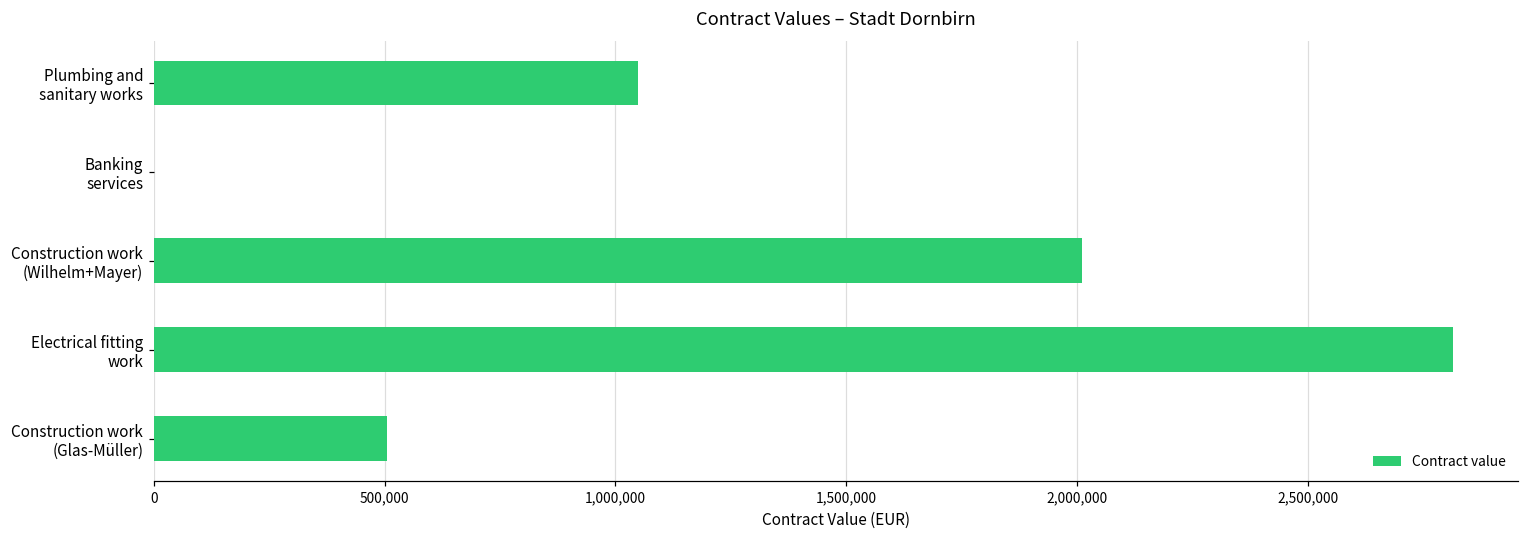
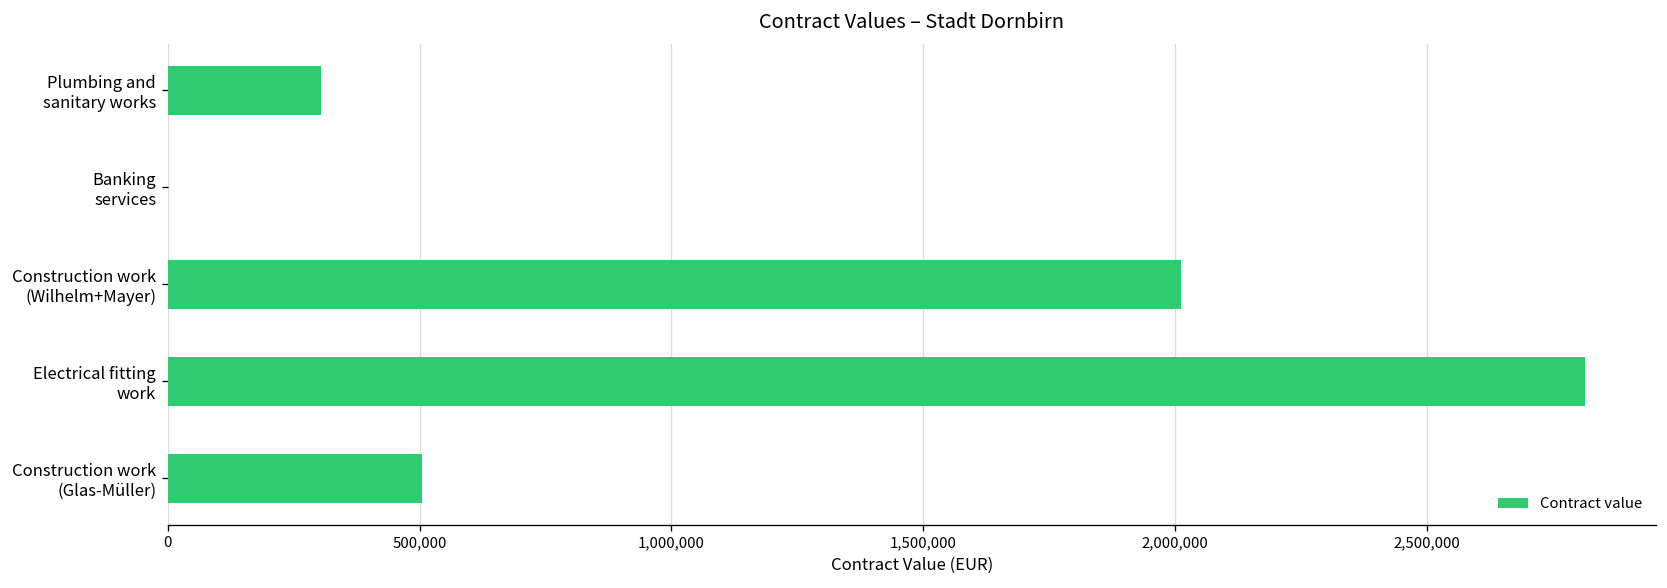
Plumbing and sanitary works: 1,050,000 -> 300,000
